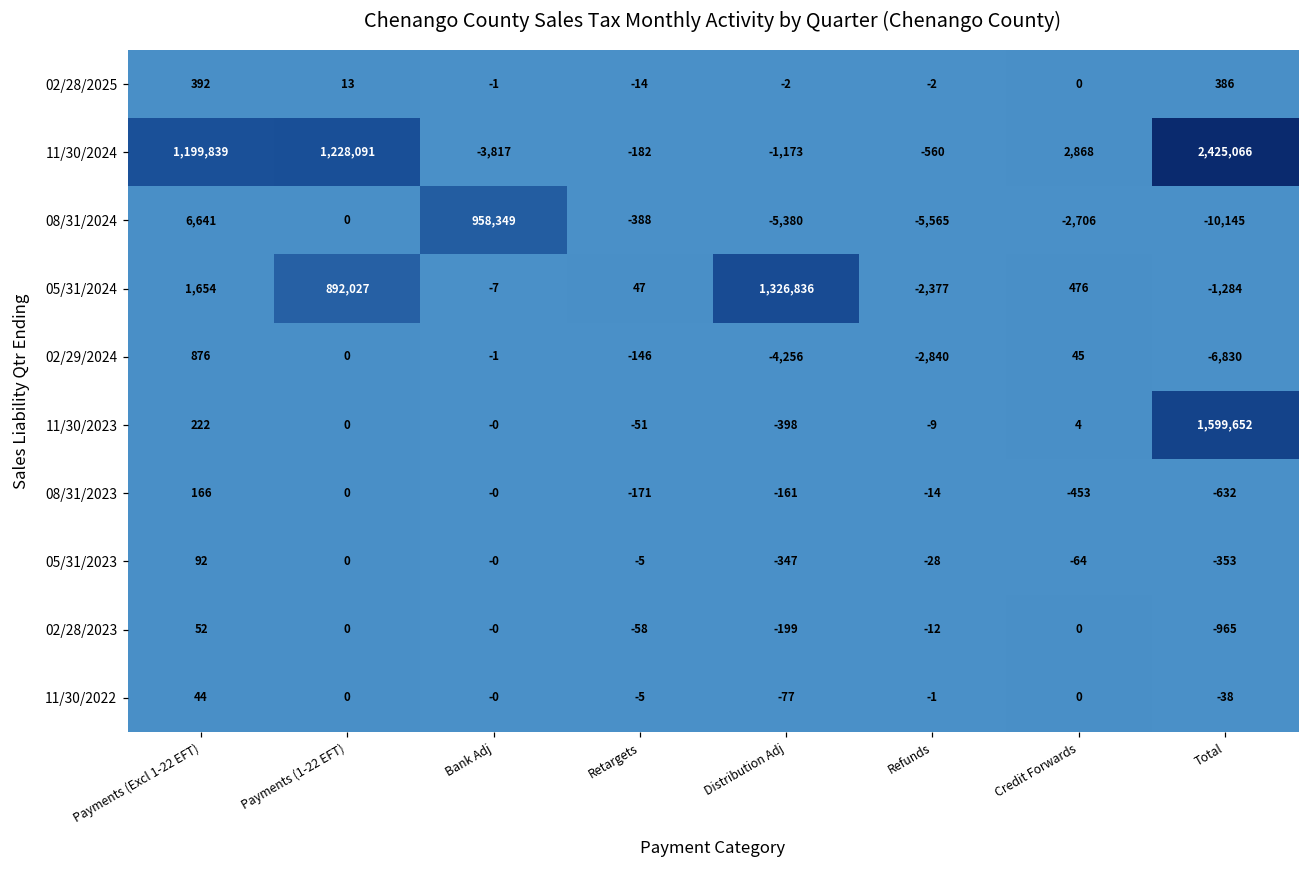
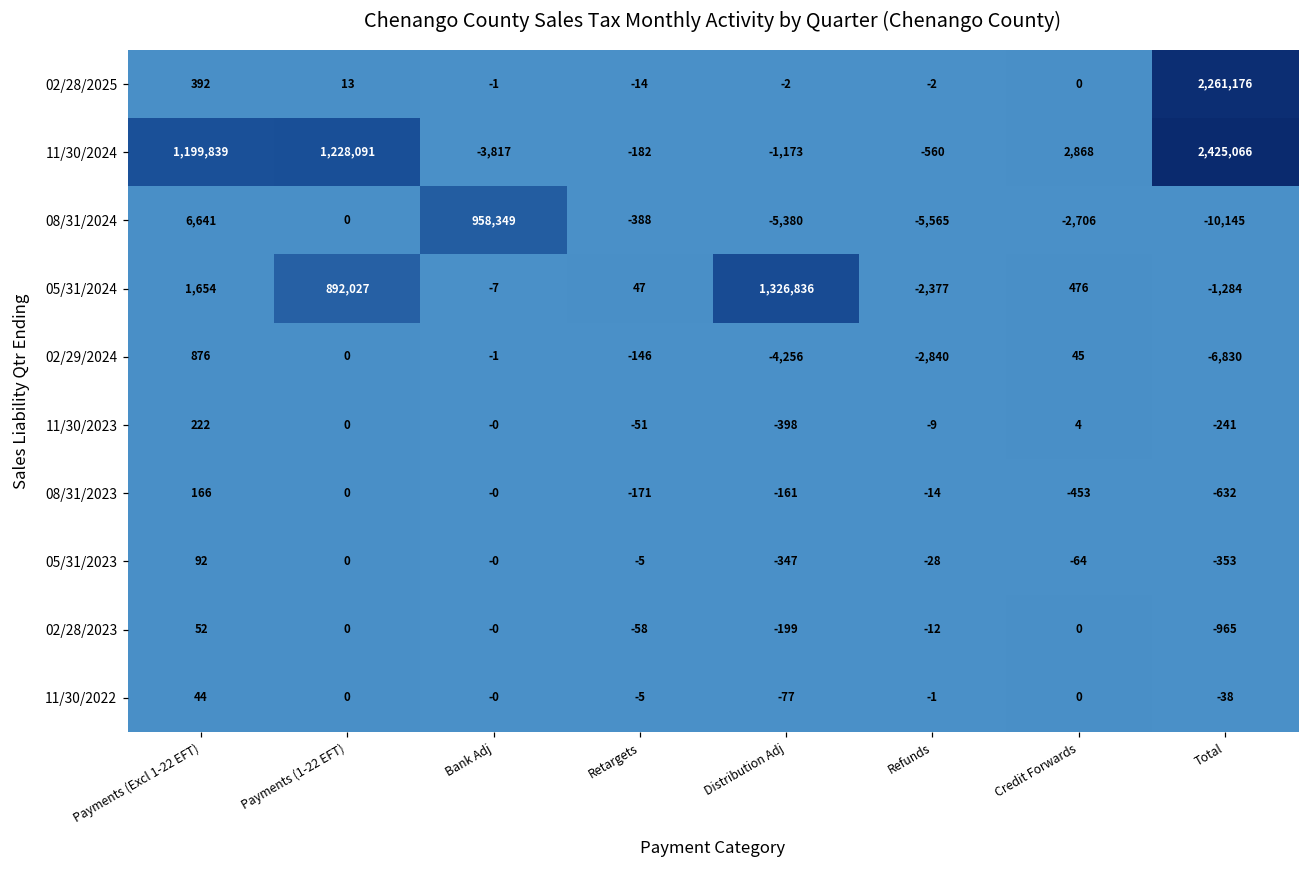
02/28/2025, Total: 386 -> 2,261,176
11/30/2023, Total: 1,599,652 -> -241
